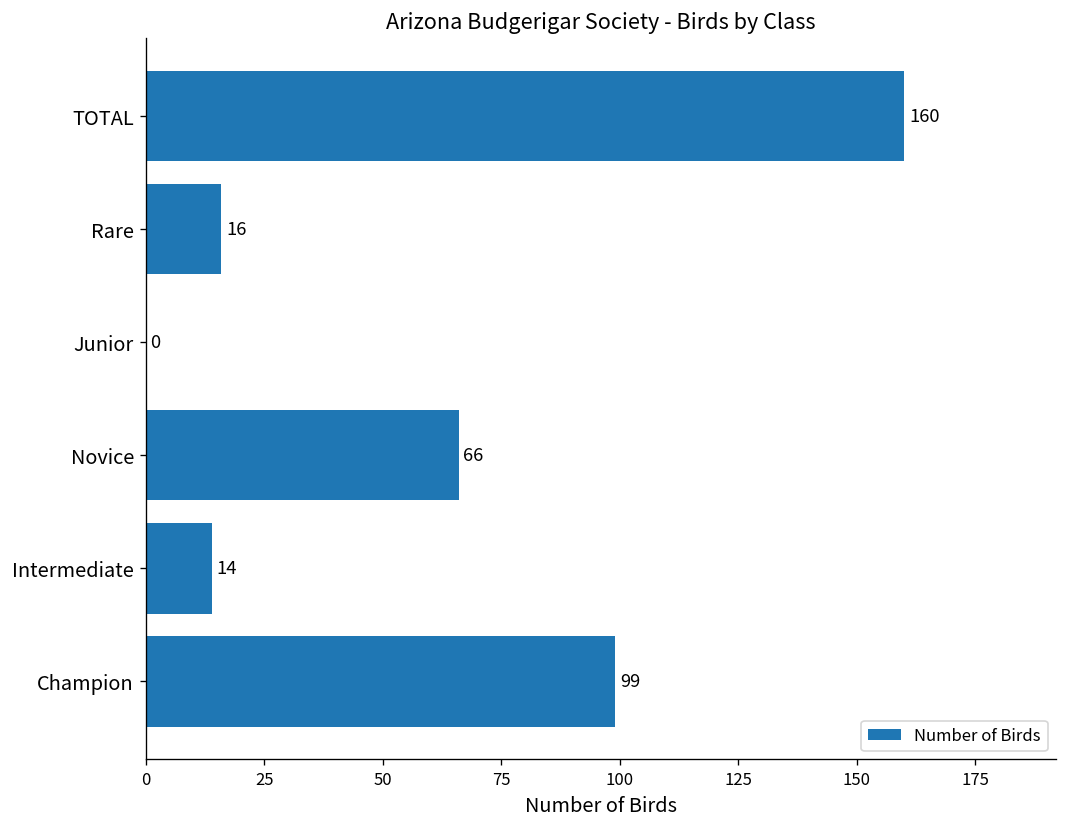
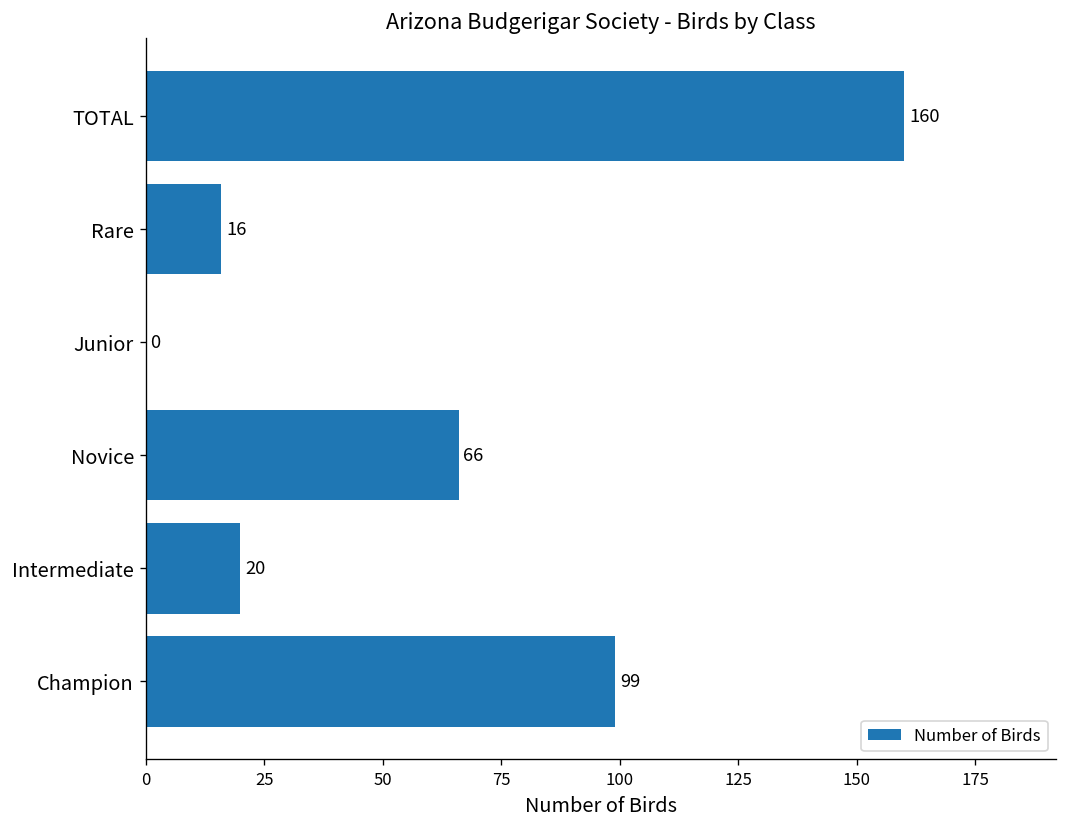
Intermediate: 14 -> 20
